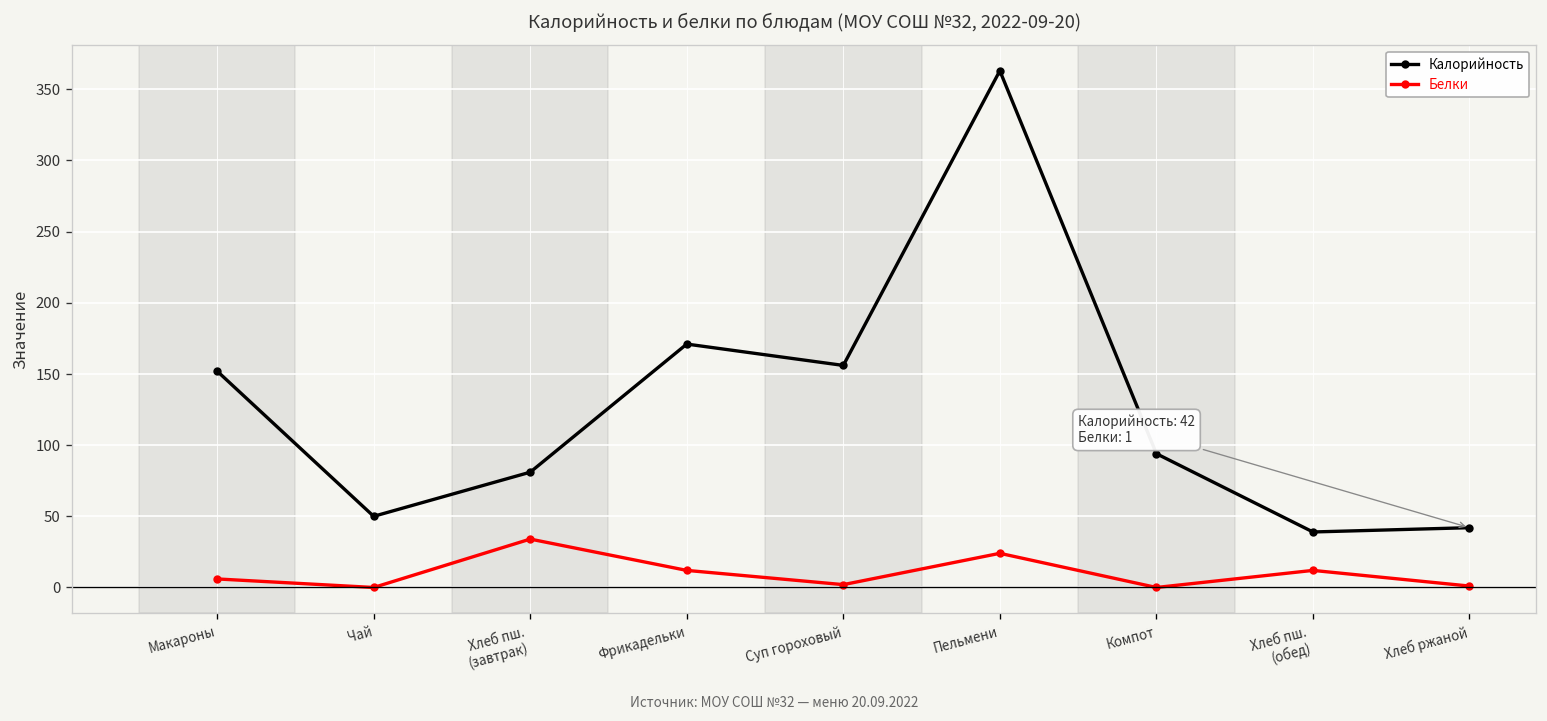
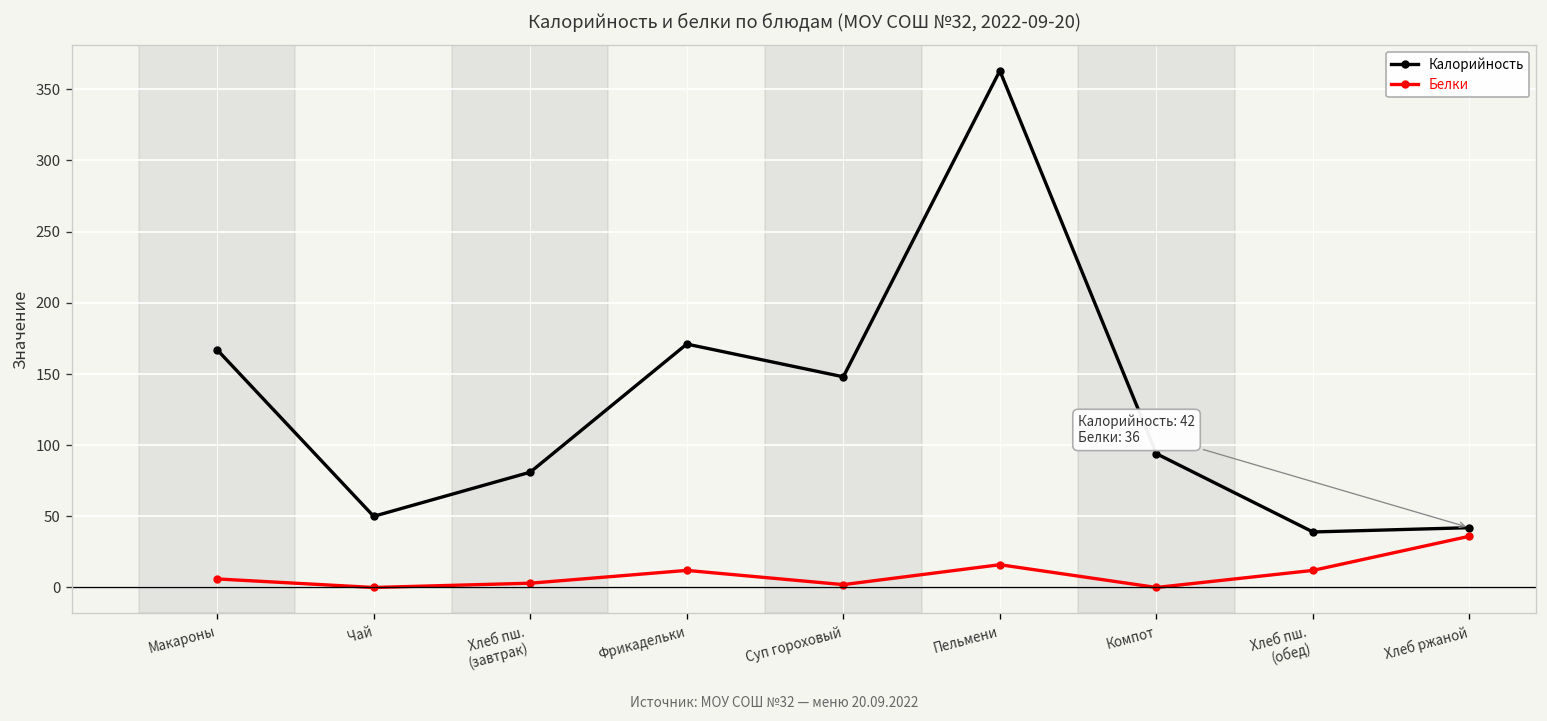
Калорийность, Макароны: 152 -> 167
Белки, Хлеб пш. (завтрак): 34 -> 3
Калорийность, Суп гороховый: 156 -> 148
Белки, Пельмени: 24 -> 16
Белки, Хлеб ржаной: 1 -> 36
